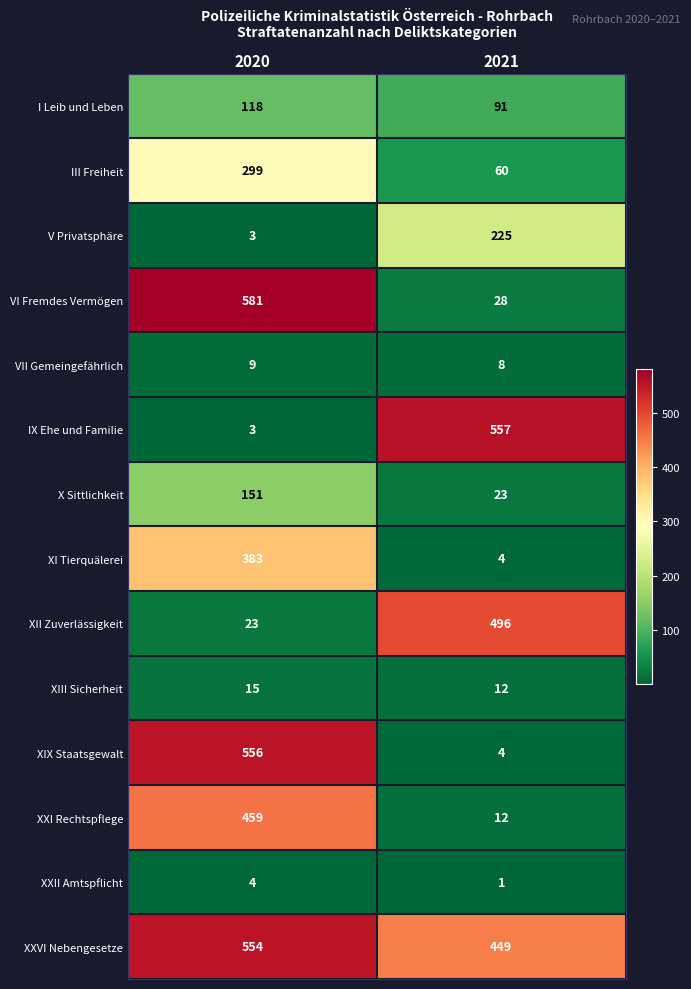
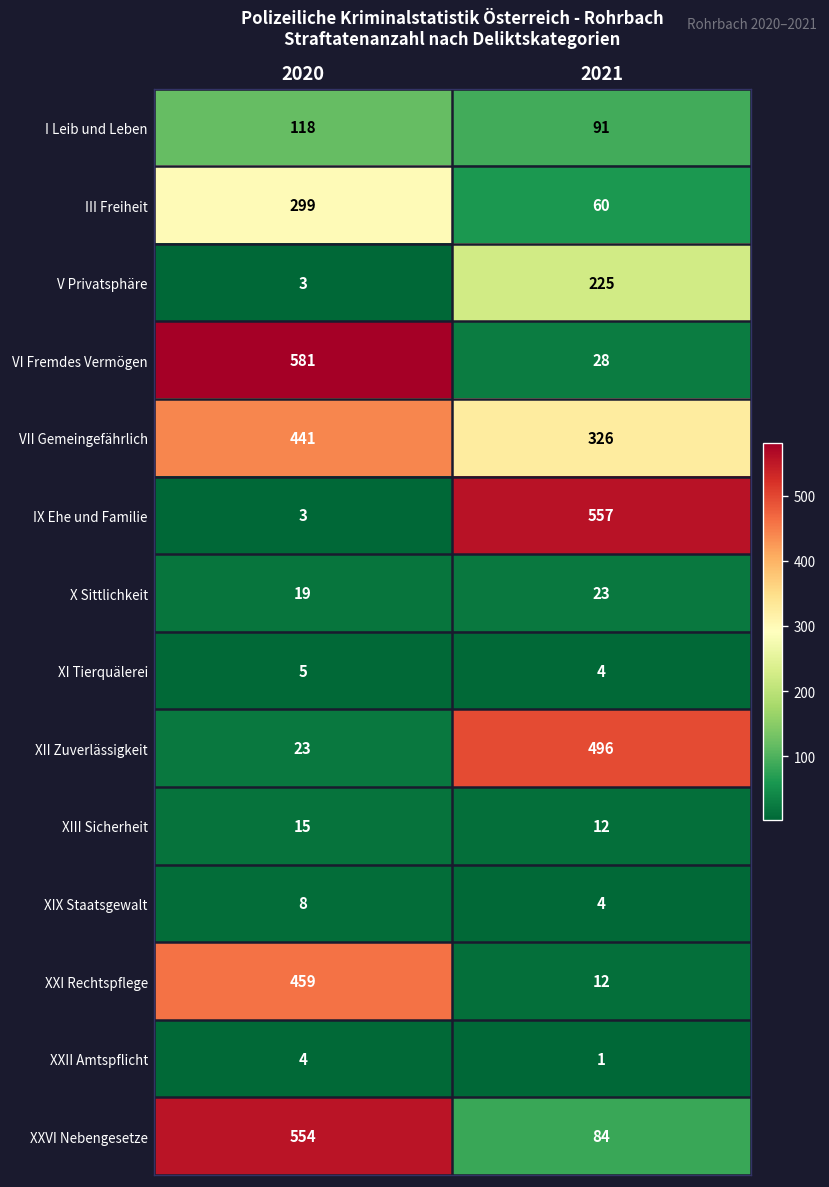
VII Gemeingefährlich, 2020: 9 -> 441
VII Gemeingefährlich, 2021: 8 -> 326
X Sittlichkeit, 2020: 151 -> 19
XI Tierquälerei, 2020: 383 -> 5
XIX Staatsgewalt, 2020: 556 -> 8
XXVI Nebengesetze, 2021: 449 -> 84
